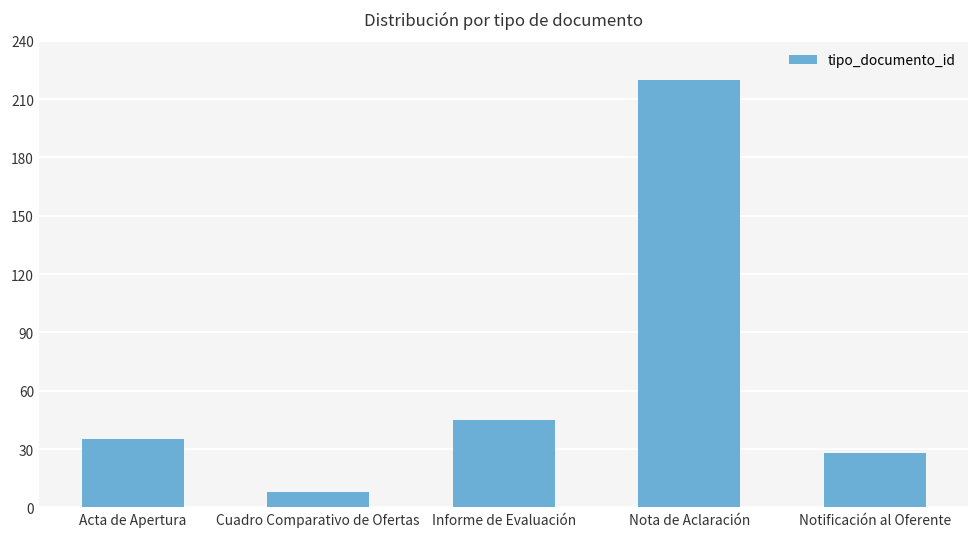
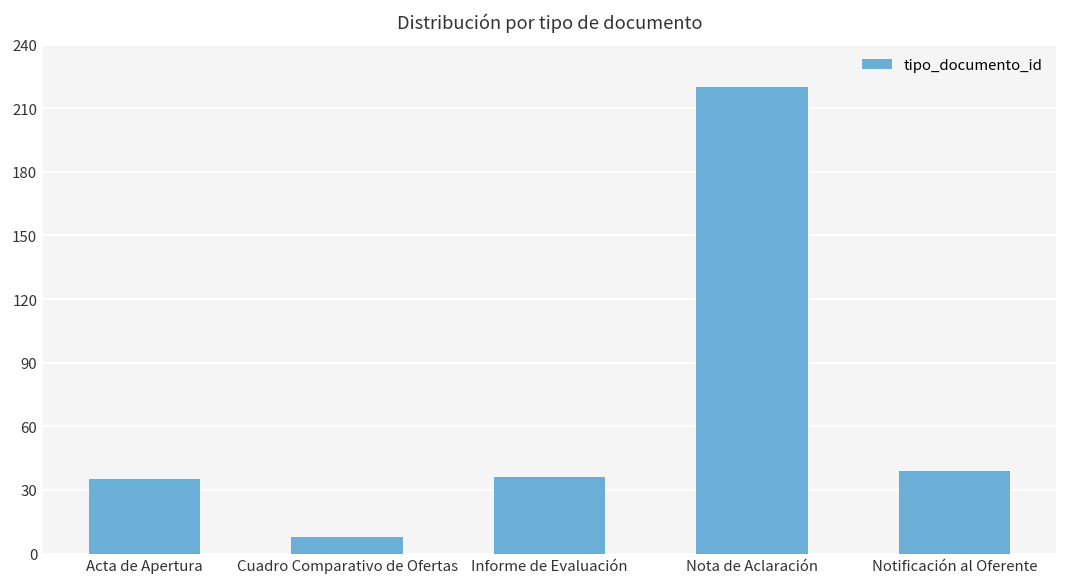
Informe de Evaluación: 45 -> 36
Notificación al Oferente: 28 -> 39
